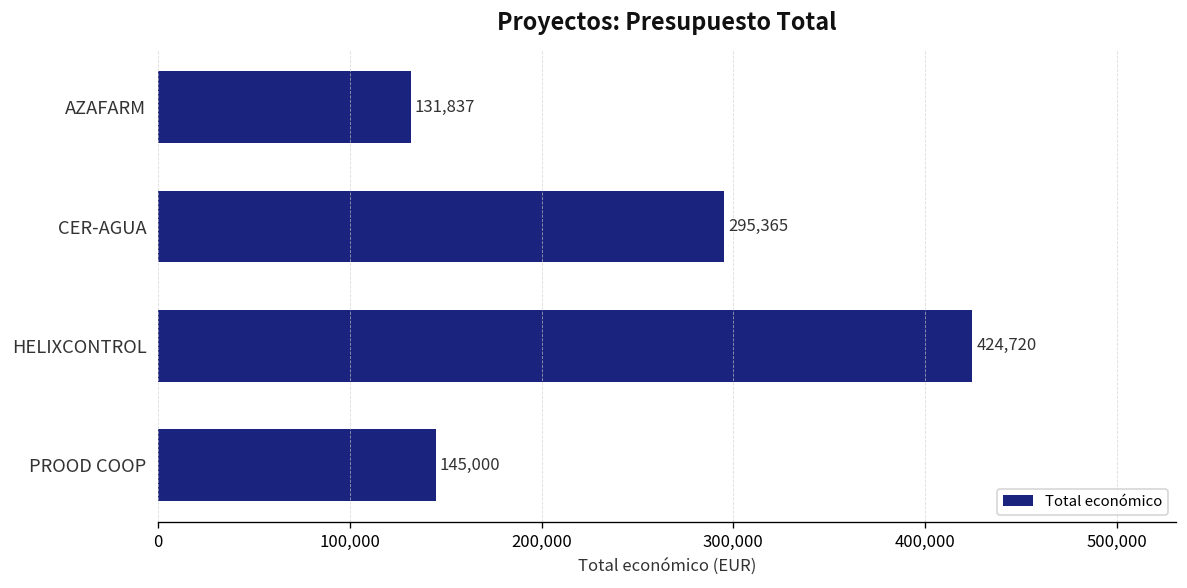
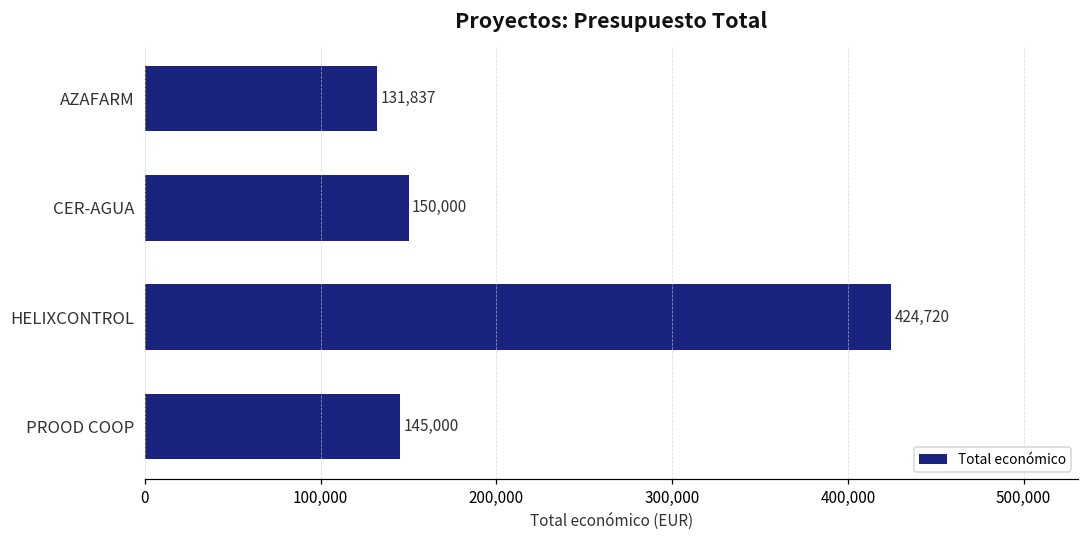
CER-AGUA: 295,365 -> 150,000
